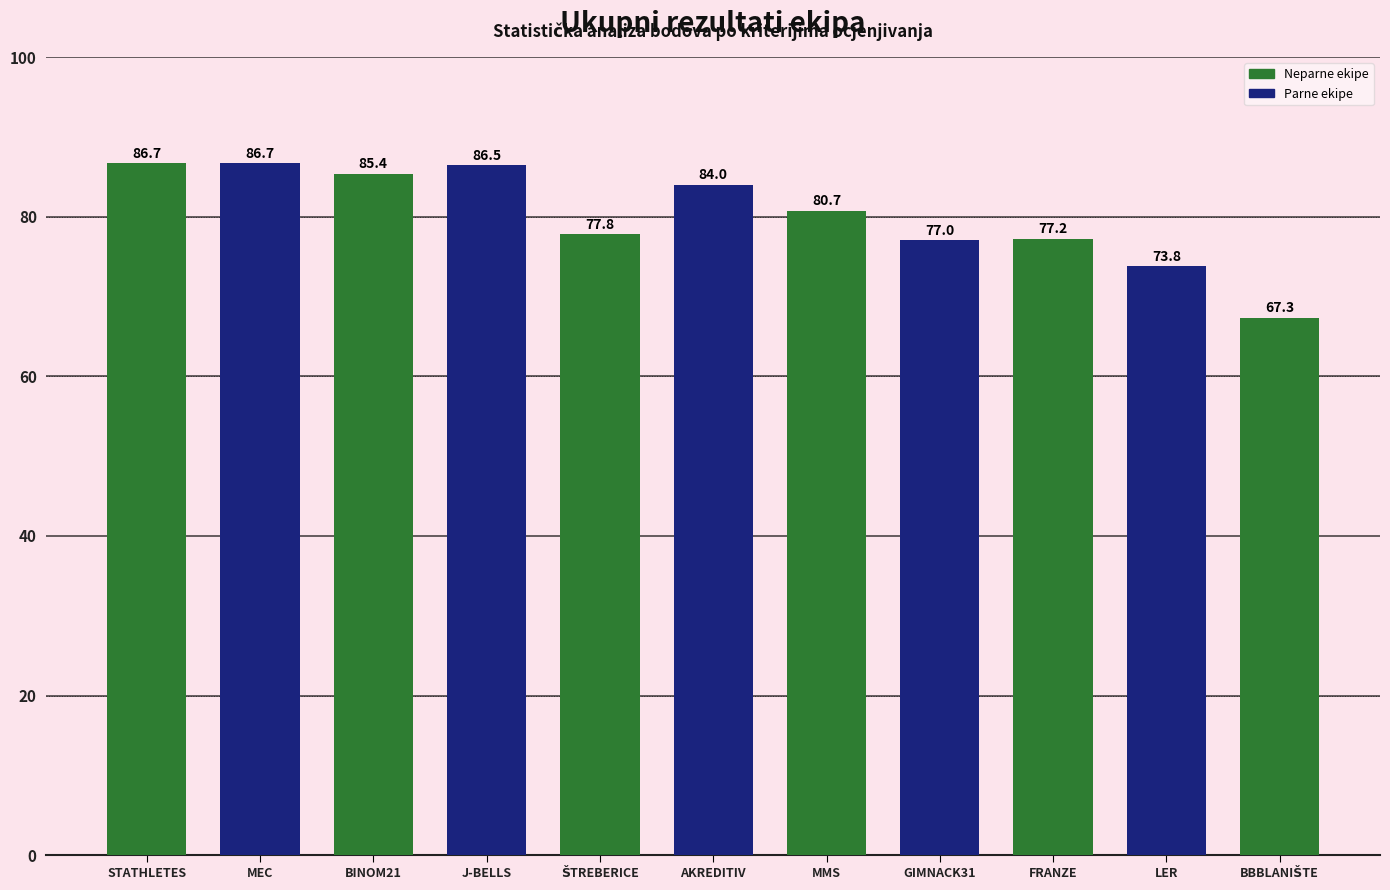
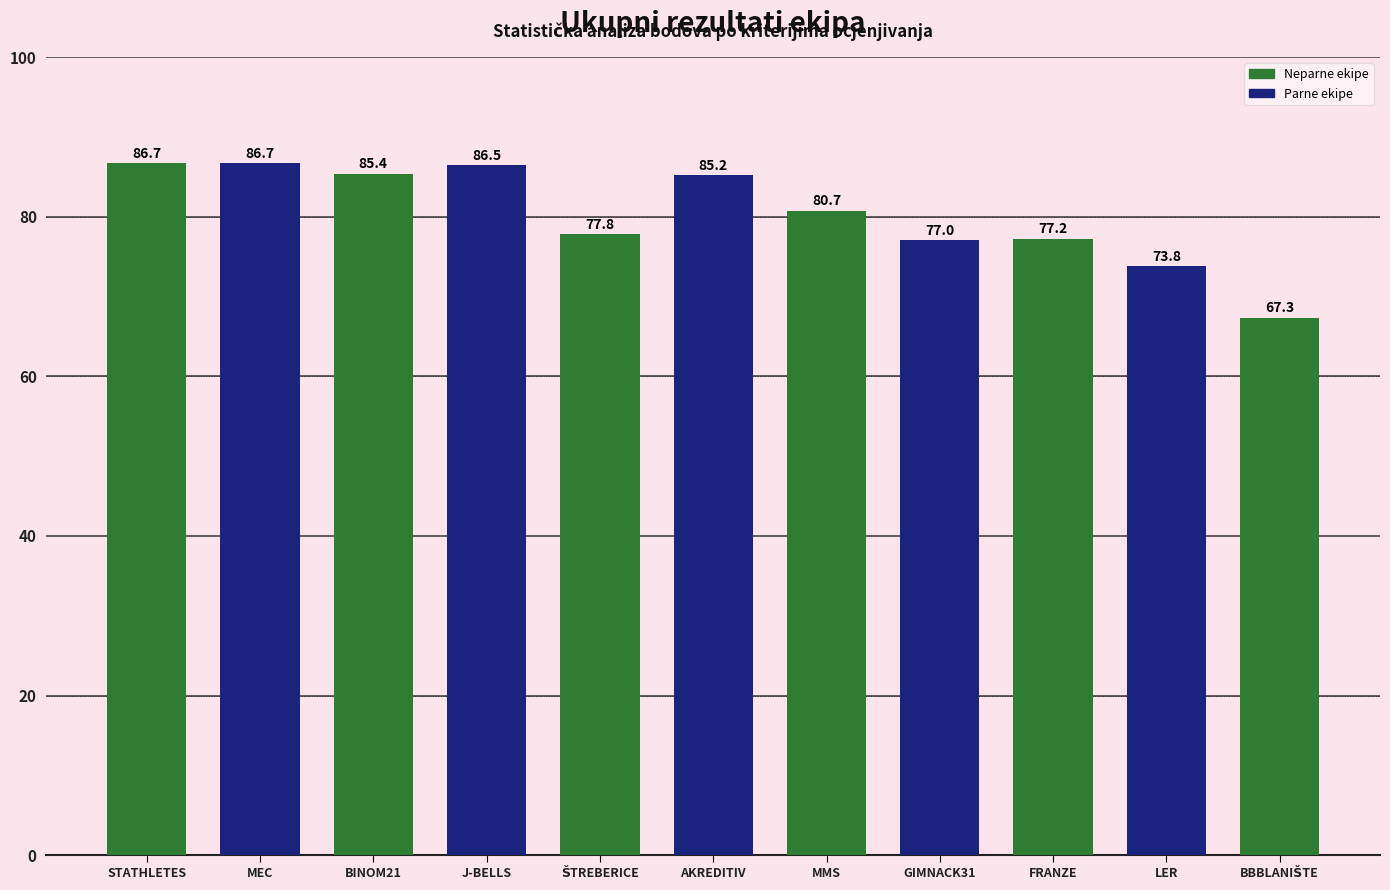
AKREDITIV: 84.0 -> 85.2
